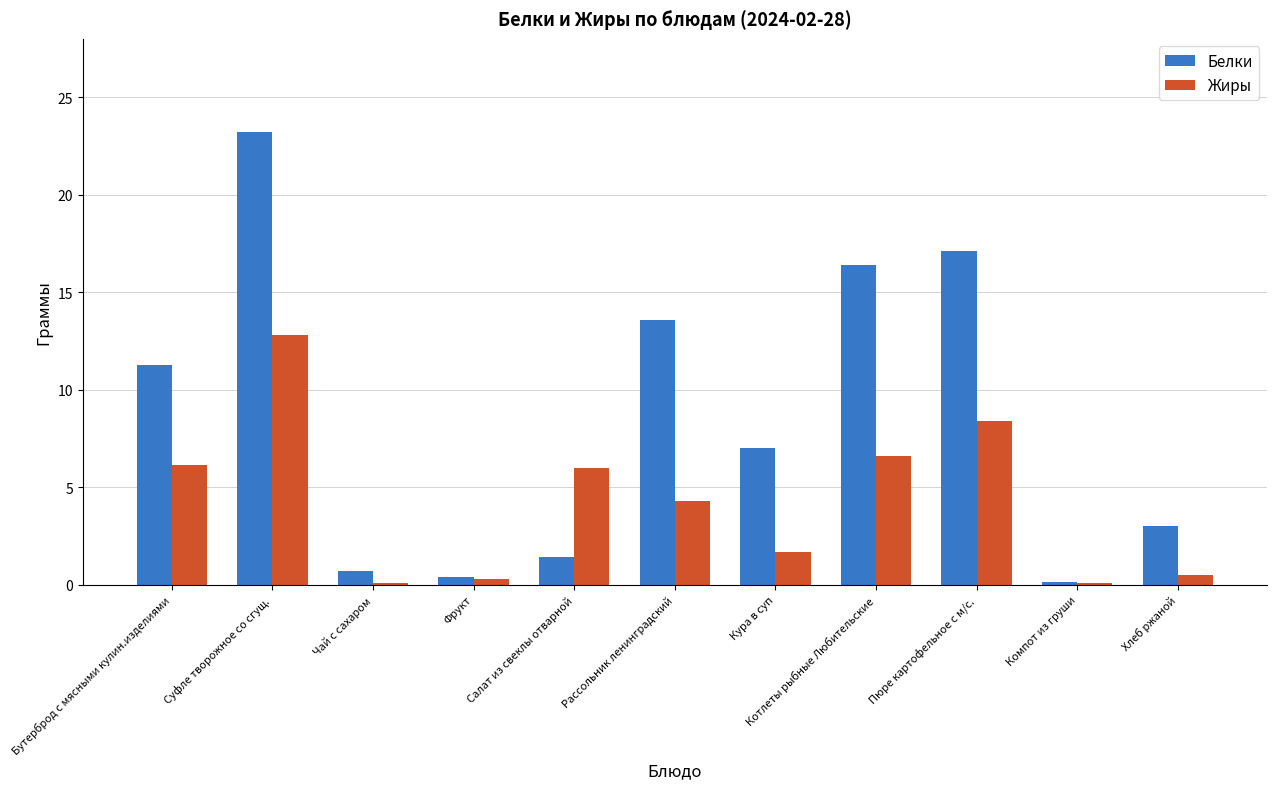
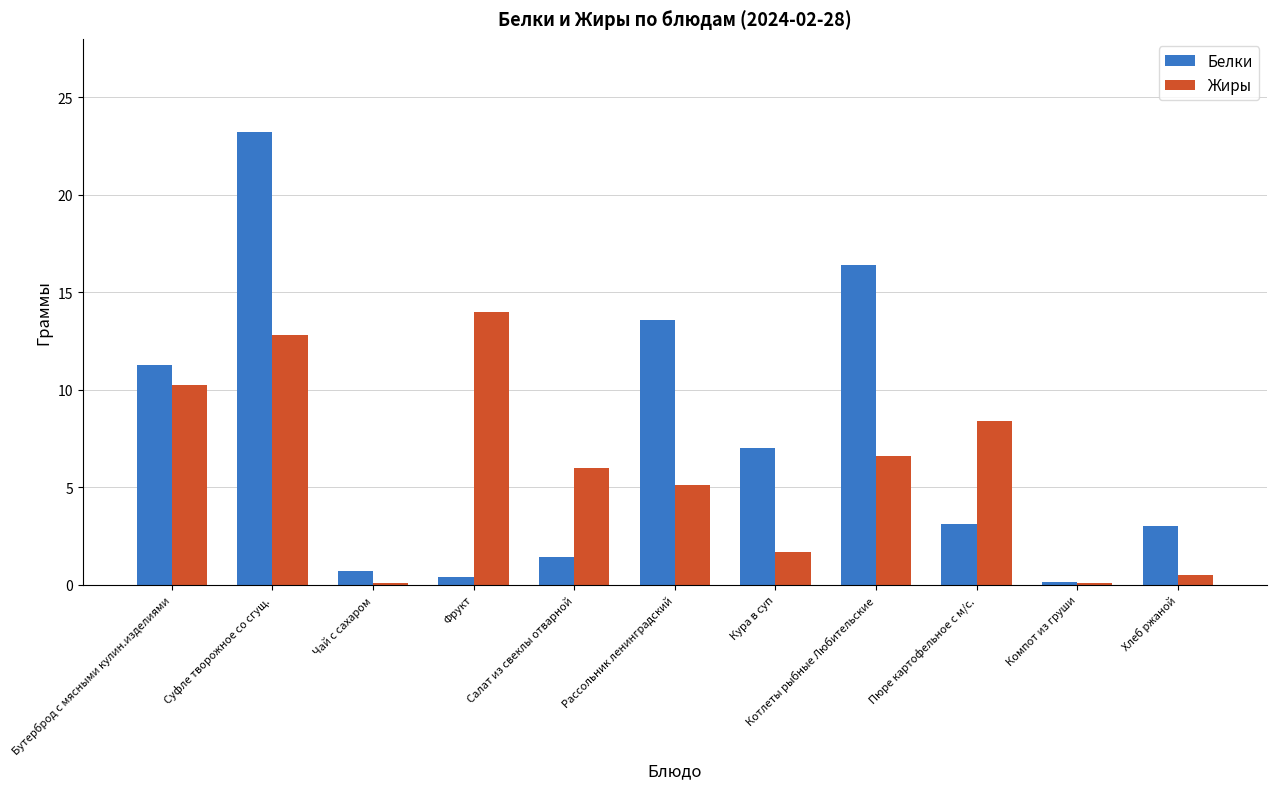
Жиры, Бутерброд с мясными кулин.изделиями: 6.1 -> 10.3
Жиры, Фрукт: 0.3 -> 14.0
Жиры, Рассольник ленинградский: 4.3 -> 5.1
Белки, Пюре картофельное с м/с.: 17.1 -> 3.1
